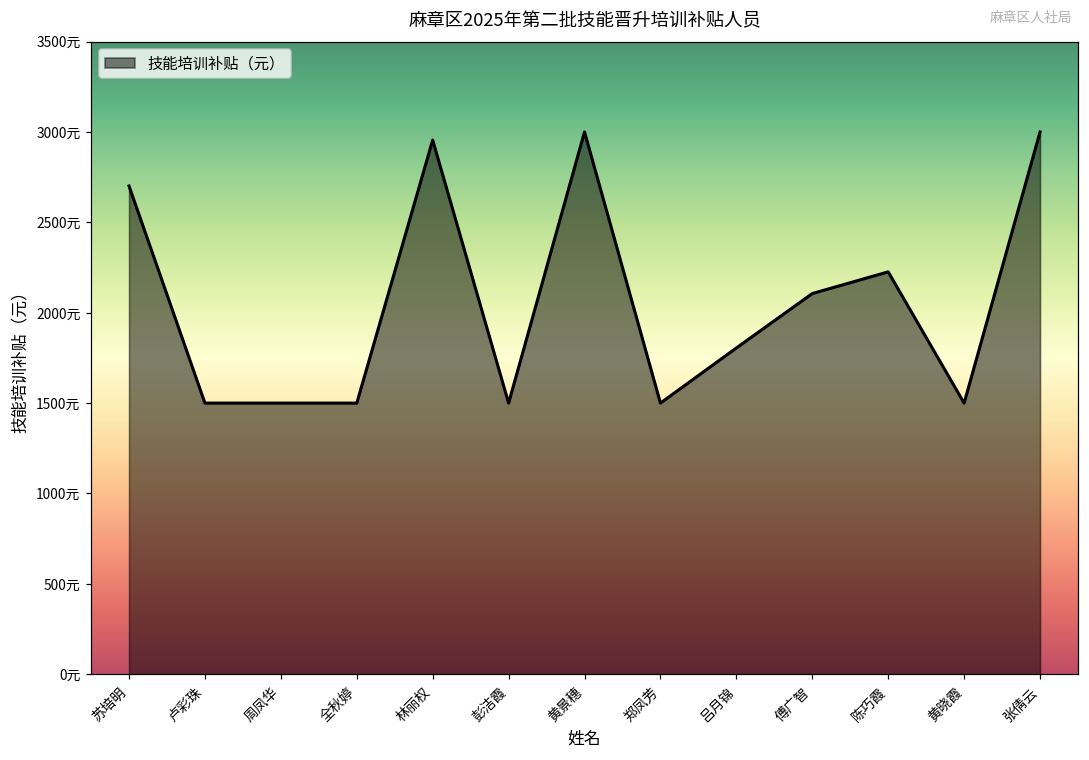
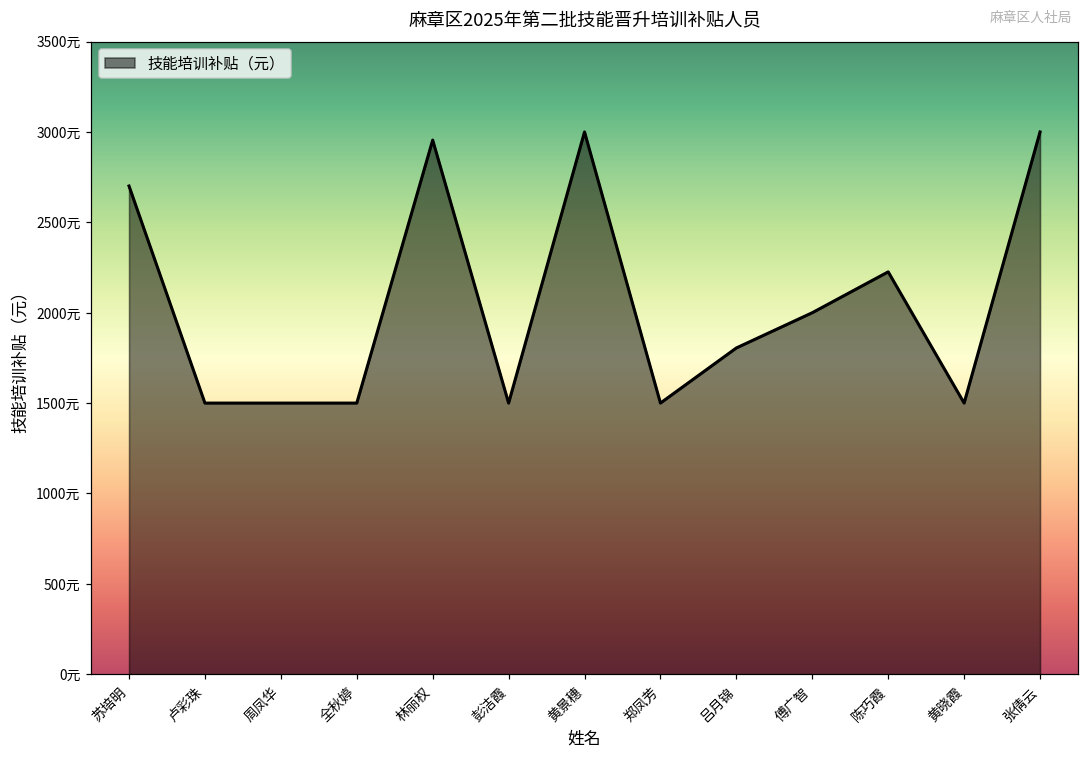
傅广智: 2110元 -> 2000元
